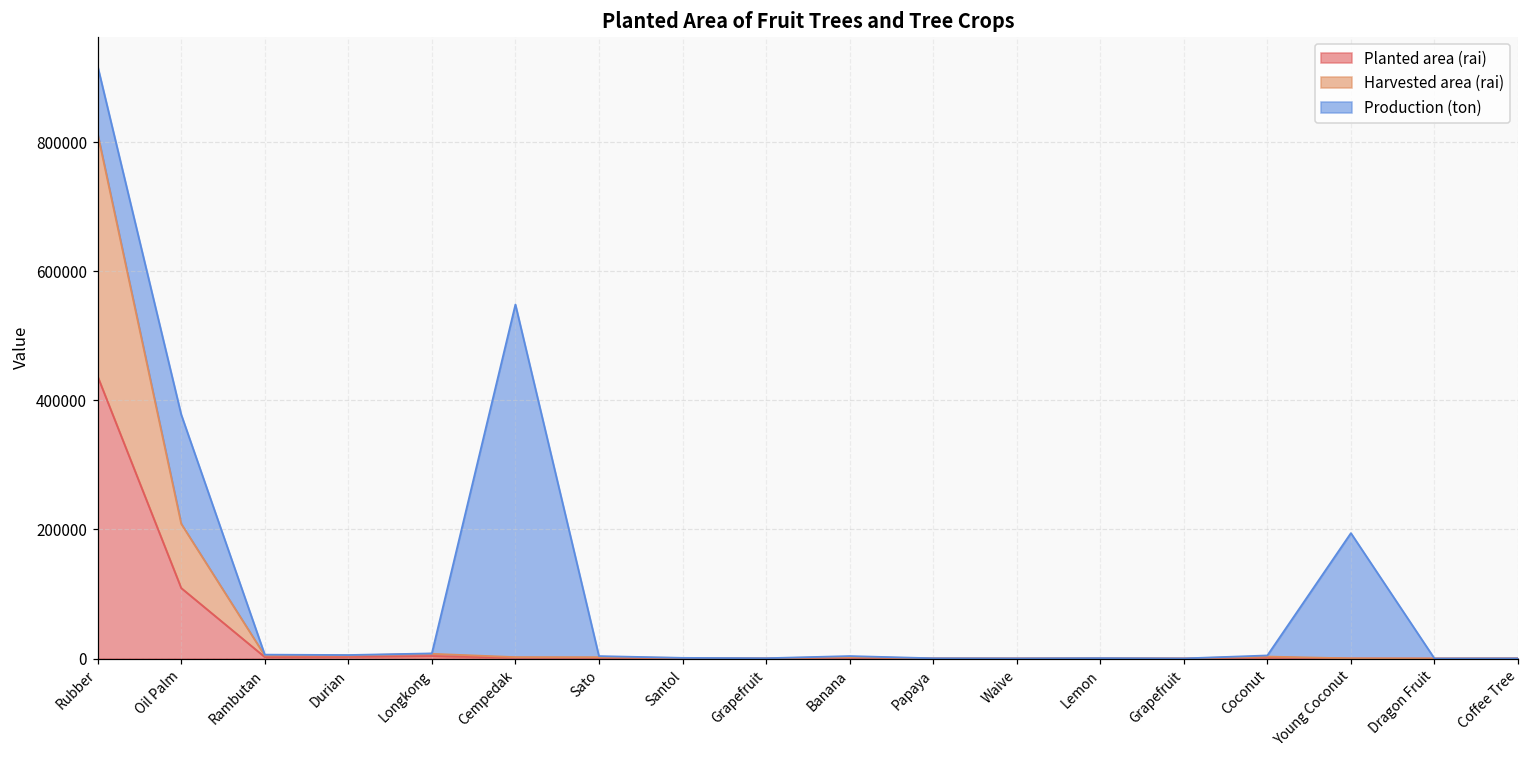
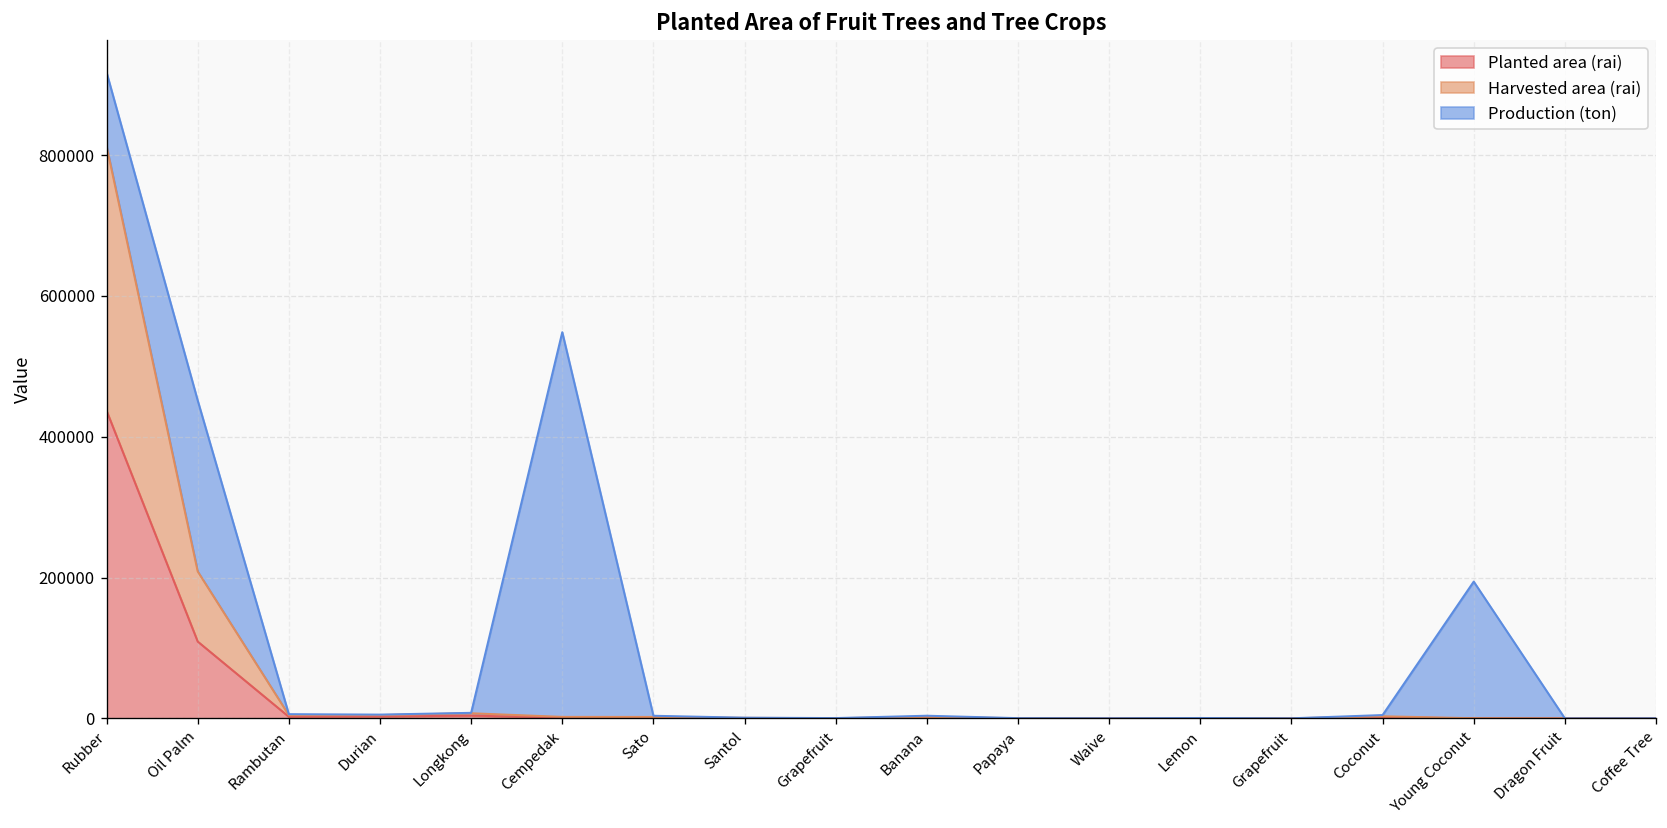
Production (ton), Oil Palm: 170000 -> 240000
